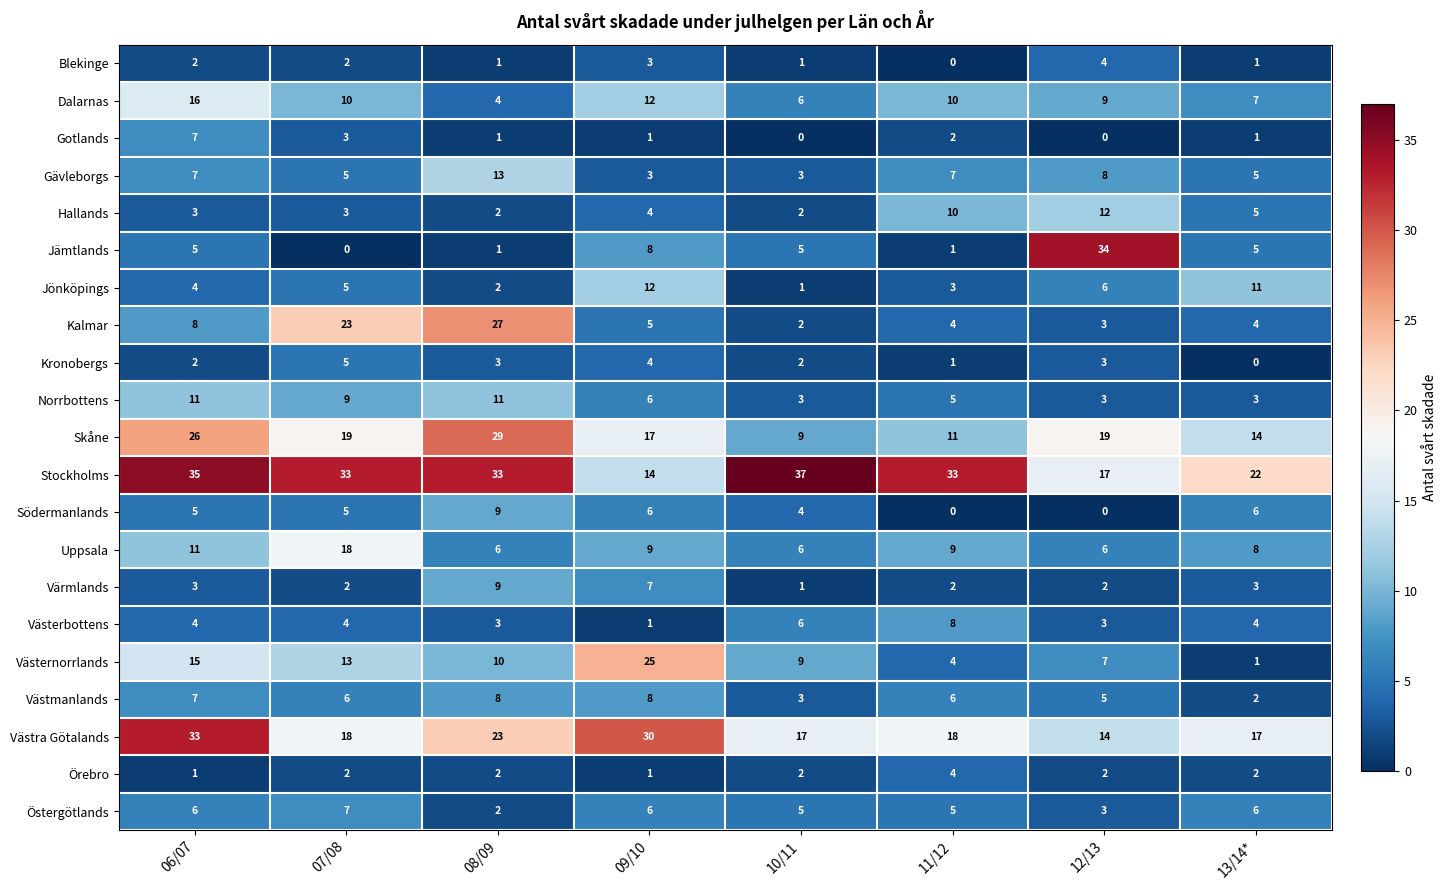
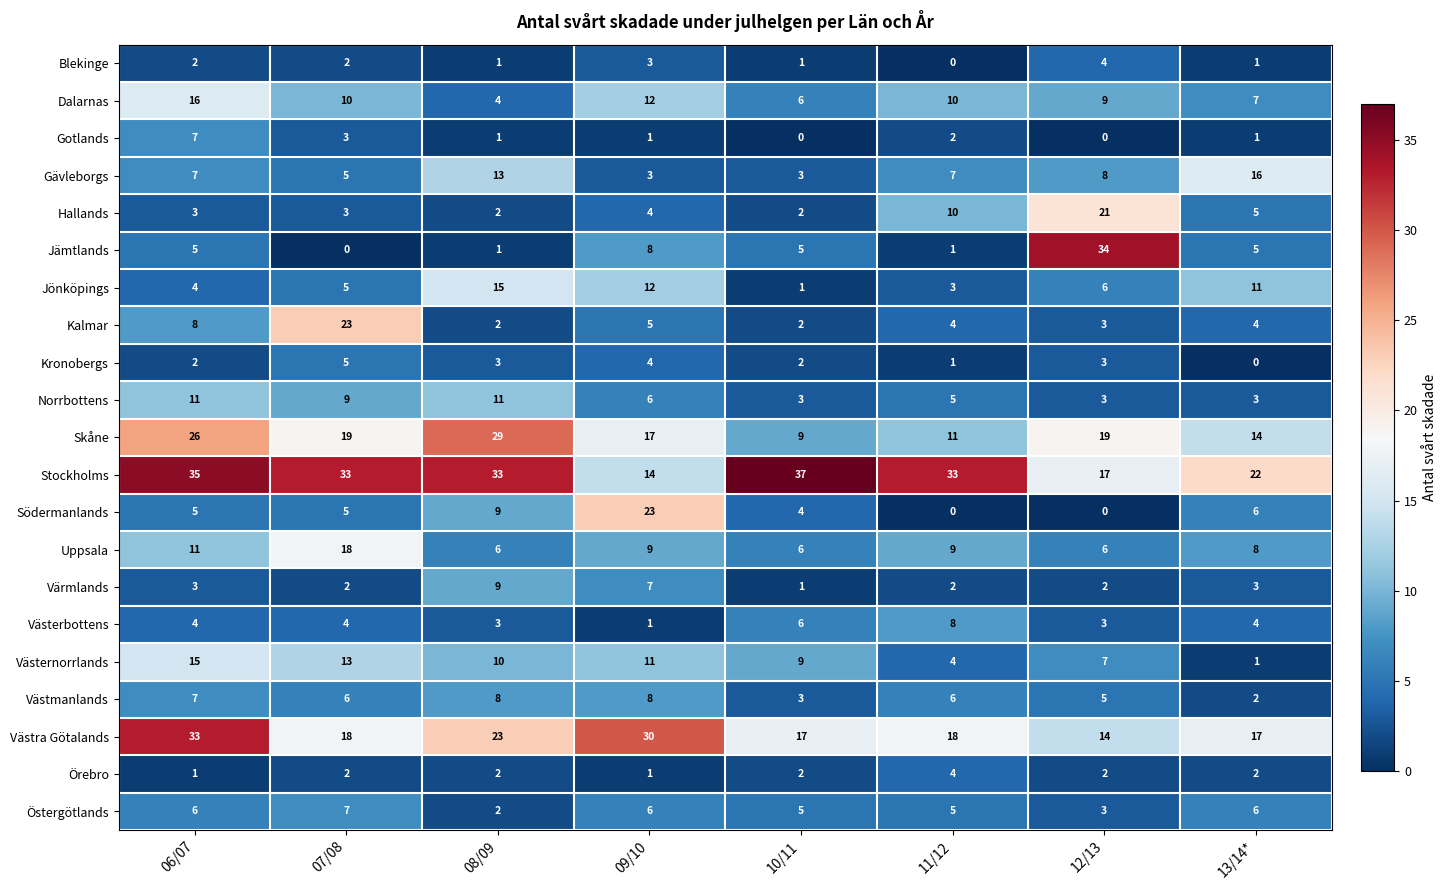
Gävleborgs, 13/14*: 5 -> 16
Hallands, 12/13: 12 -> 21
Jönköpings, 08/09: 2 -> 15
Kalmar, 08/09: 27 -> 2
Södermanlands, 09/10: 6 -> 23
Västernorrlands, 09/10: 25 -> 11
